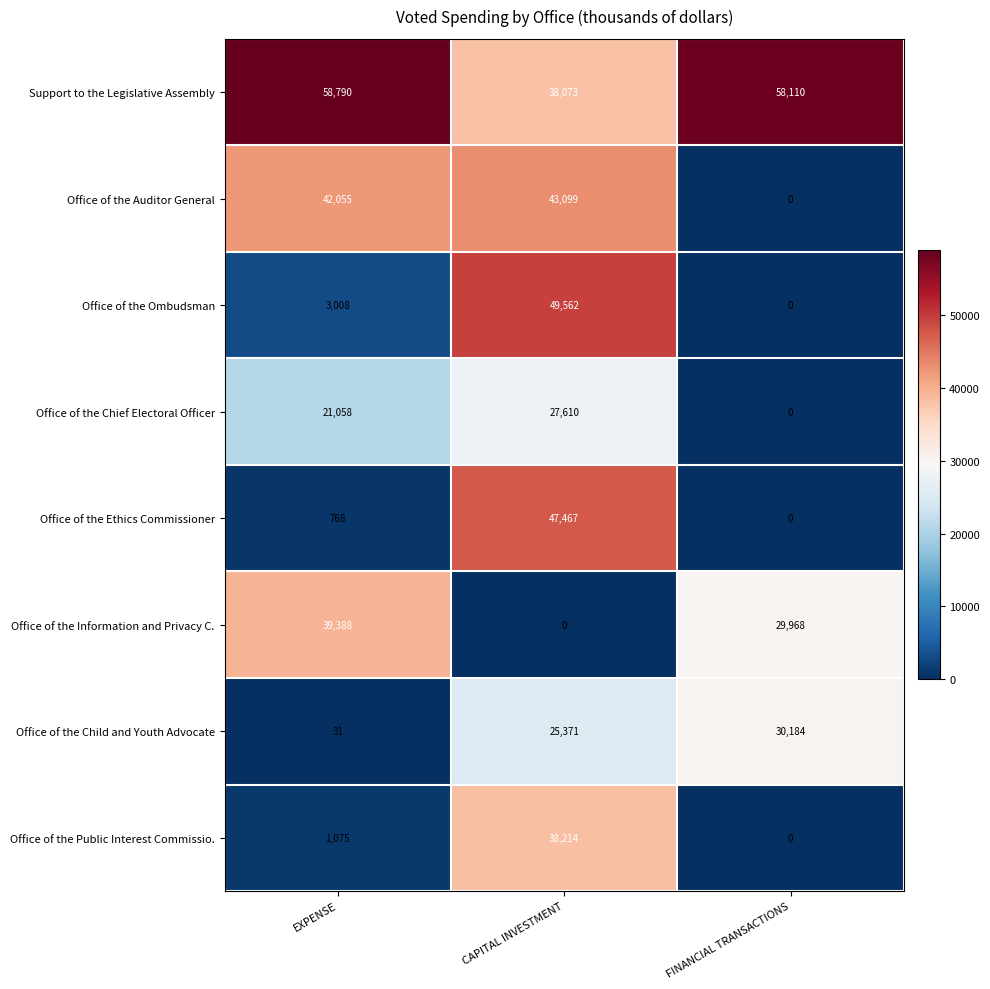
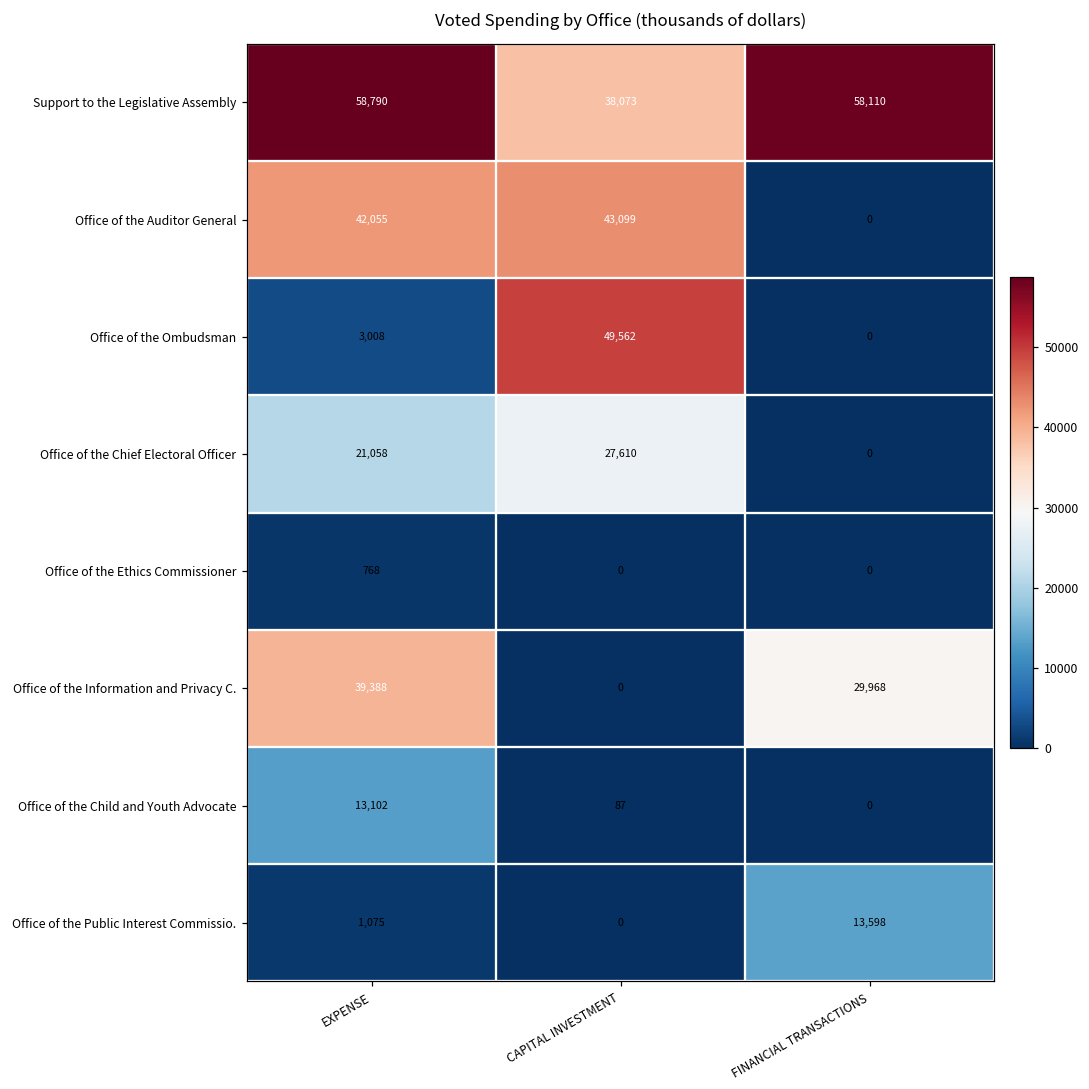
Office of the Ethics Commissioner, CAPITAL INVESTMENT: 47,467 -> 0
Office of the Child and Youth Advocate, EXPENSE: 31 -> 13,102
Office of the Child and Youth Advocate, CAPITAL INVESTMENT: 25,371 -> 87
Office of the Child and Youth Advocate, FINANCIAL TRANSACTIONS: 30,184 -> 0
Office of the Public Interest Commissio., CAPITAL INVESTMENT: 38,214 -> 0
Office of the Public Interest Commissio., FINANCIAL TRANSACTIONS: 0 -> 13,598
